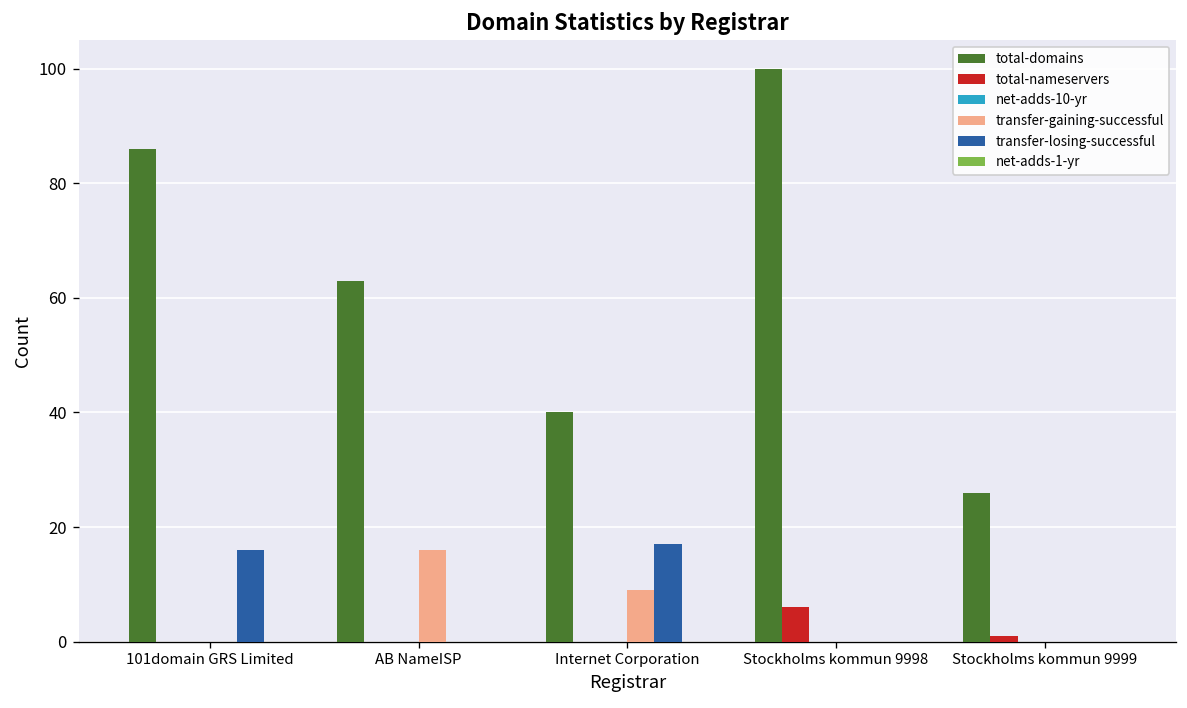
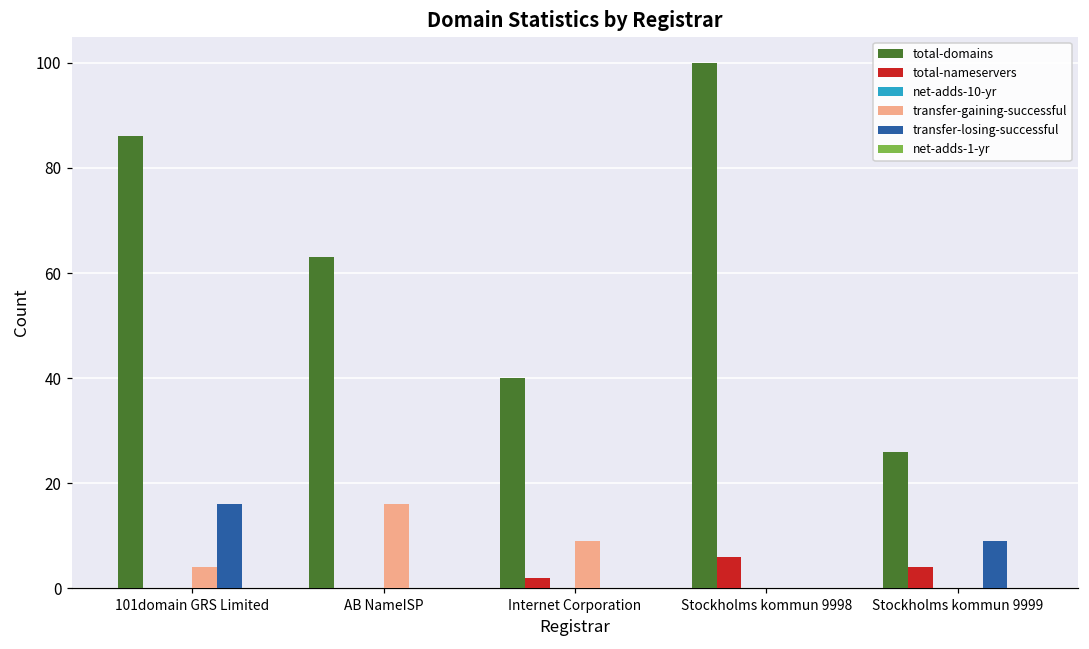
transfer-gaining-successful, 101domain GRS Limited: 0 -> 4
total-nameservers, Internet Corporation: 0 -> 2
transfer-losing-successful, Internet Corporation: 17 -> 0
total-nameservers, Stockholms kommun 9999: 1 -> 4
transfer-losing-successful, Stockholms kommun 9999: 0 -> 9
